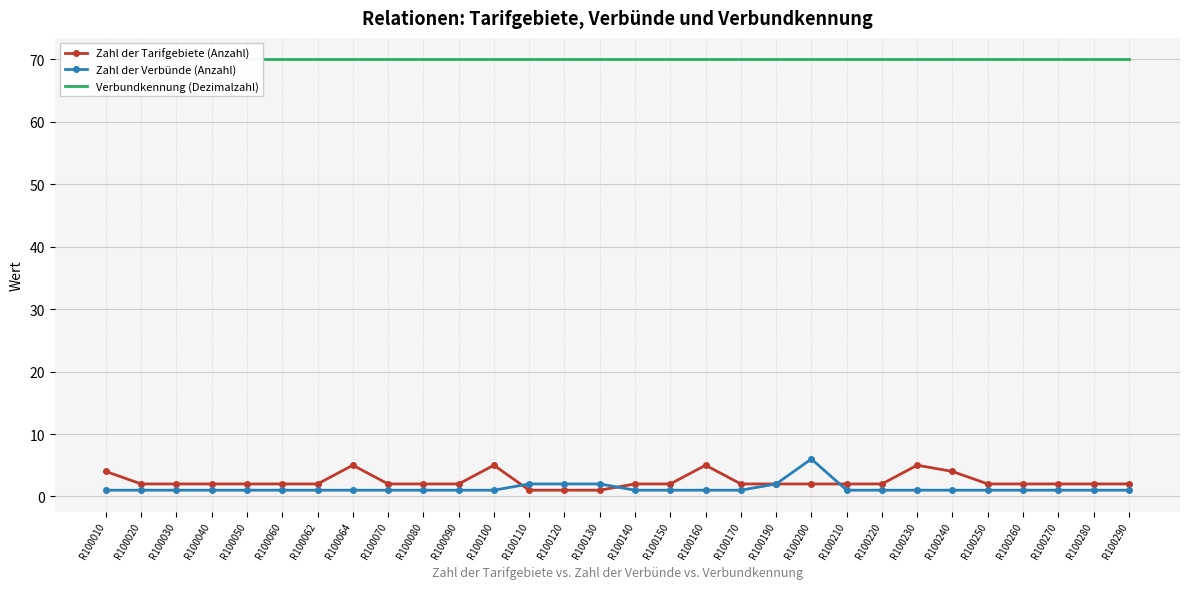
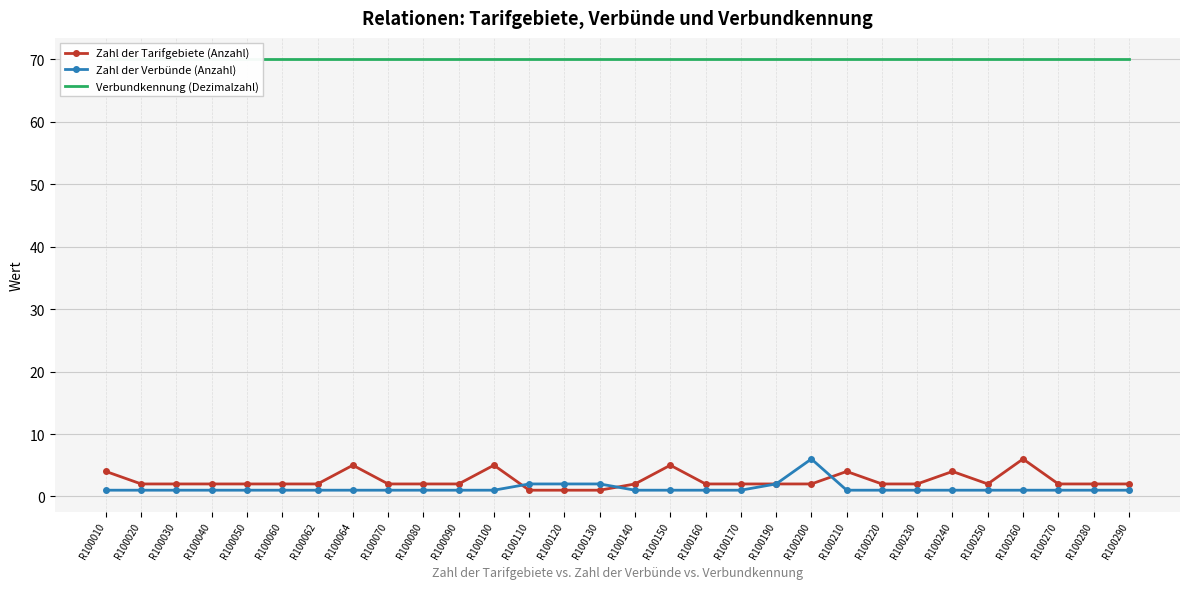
Zahl der Tarifgebiete (Anzahl), R100150: 2 -> 5
Zahl der Tarifgebiete (Anzahl), R100160: 5 -> 2
Zahl der Tarifgebiete (Anzahl), R100210: 2 -> 4
Zahl der Tarifgebiete (Anzahl), R100230: 5 -> 2
Zahl der Tarifgebiete (Anzahl), R100260: 2 -> 6
